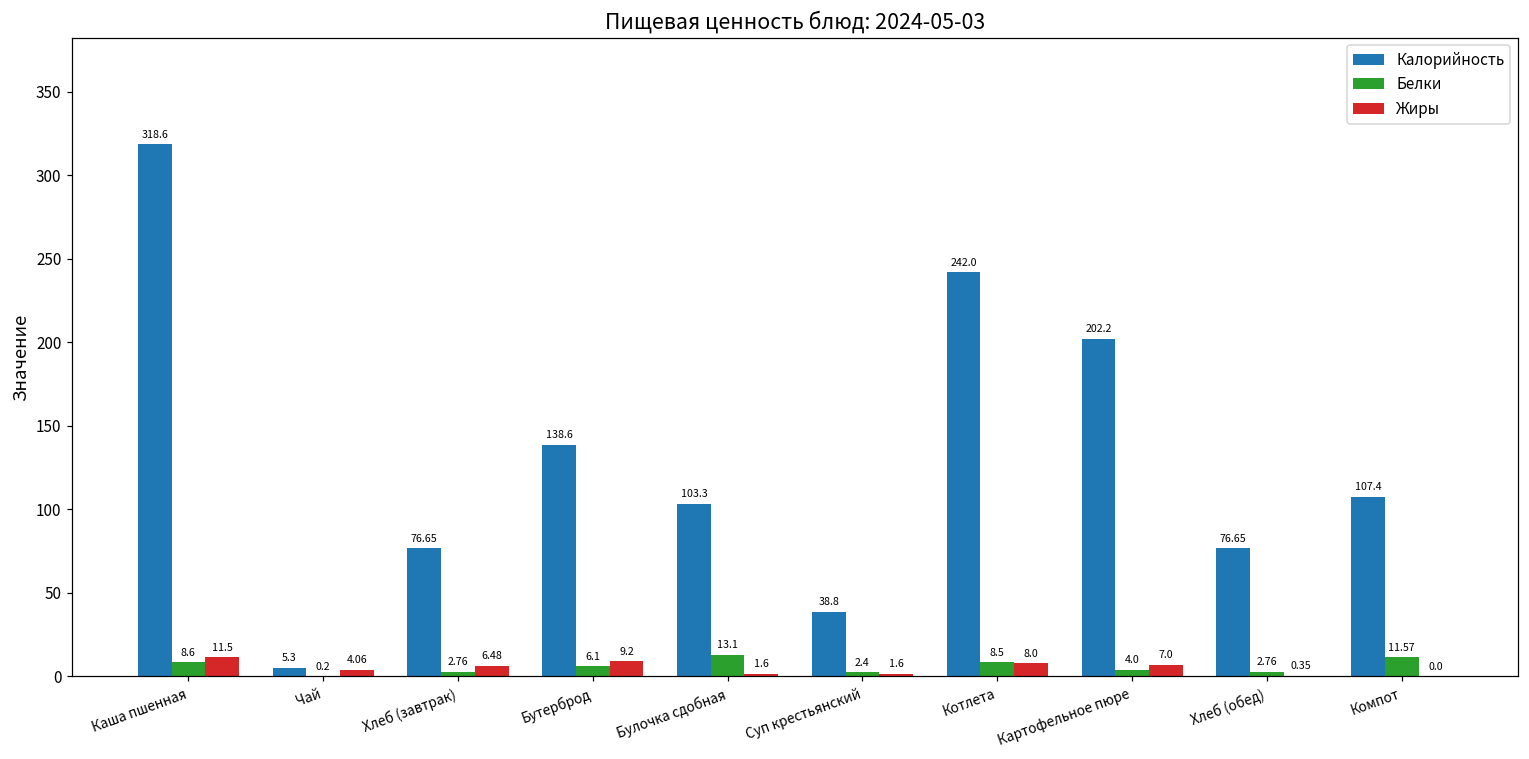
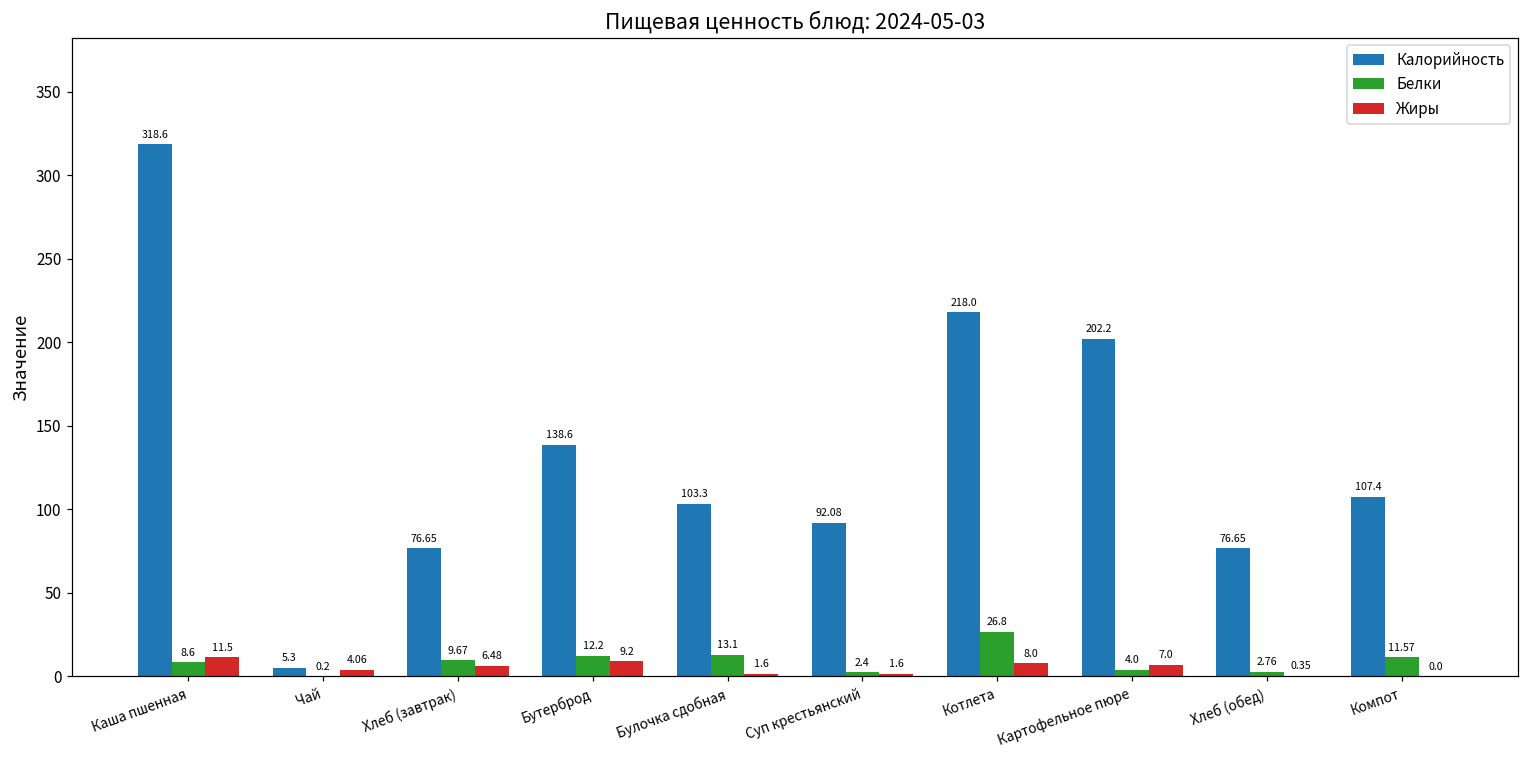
Белки, Хлеб (завтрак): 2.76 -> 9.67
Белки, Бутерброд: 6.1 -> 12.2
Калорийность, Суп крестьянский: 38.8 -> 92.08
Калорийность, Котлета: 242.0 -> 218.0
Белки, Котлета: 8.5 -> 26.8
